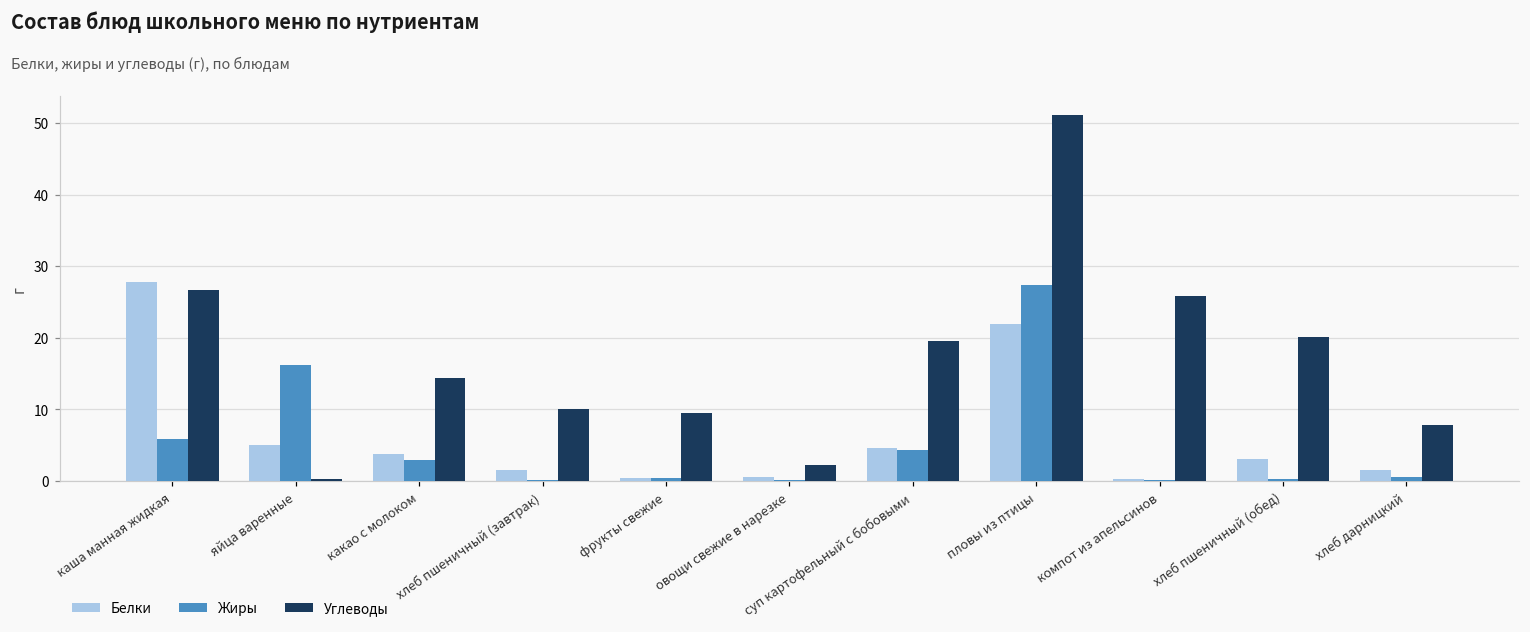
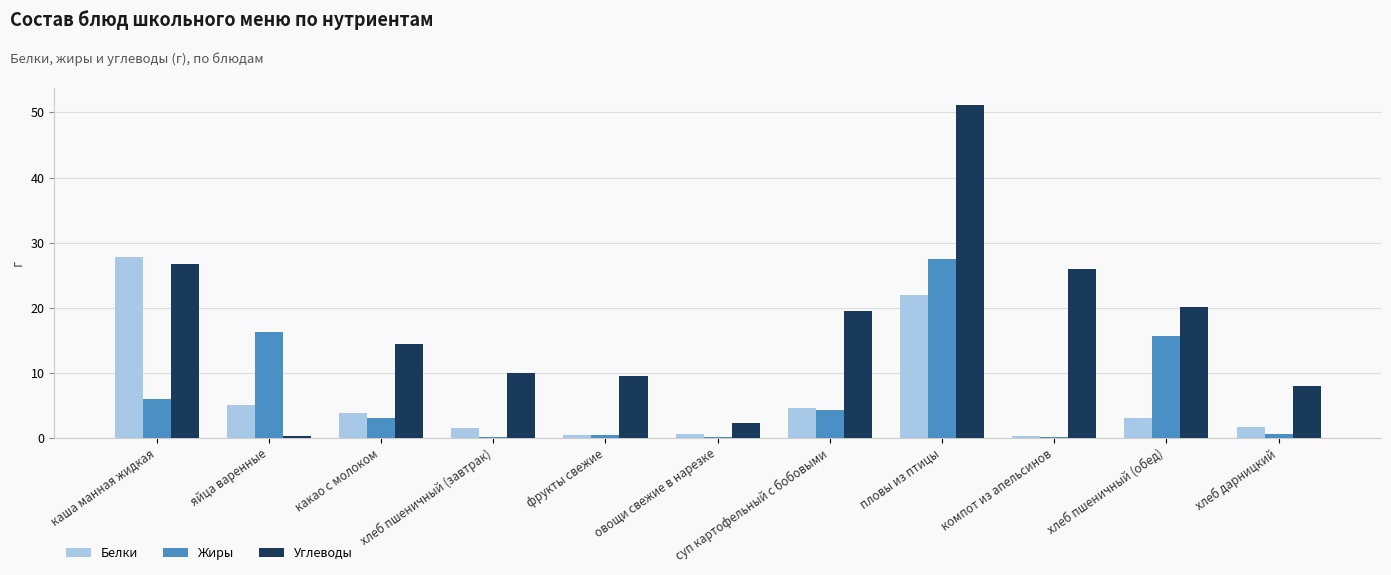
Жиры, хлеб пшеничный (обед): 0 -> 16
